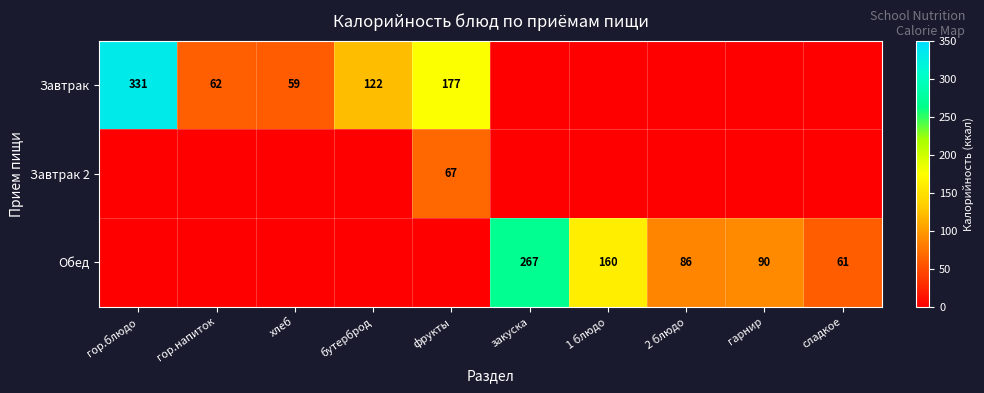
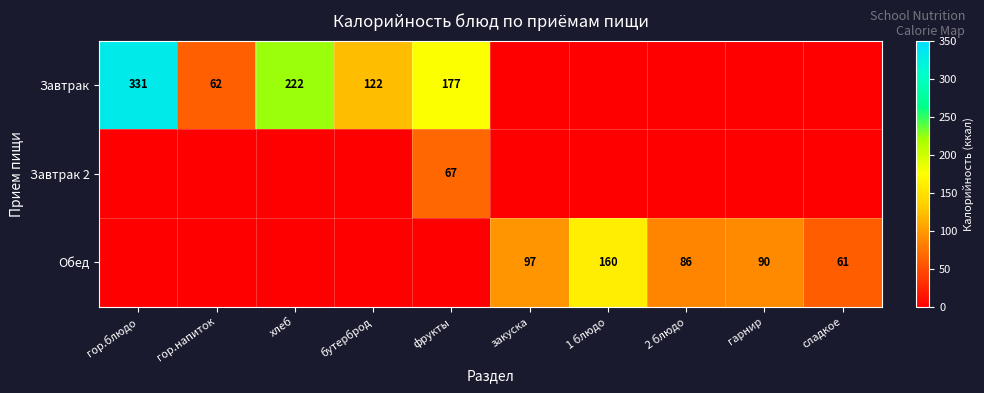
Завтрак, хлеб: 59 -> 222
Обед, закуска: 267 -> 97
